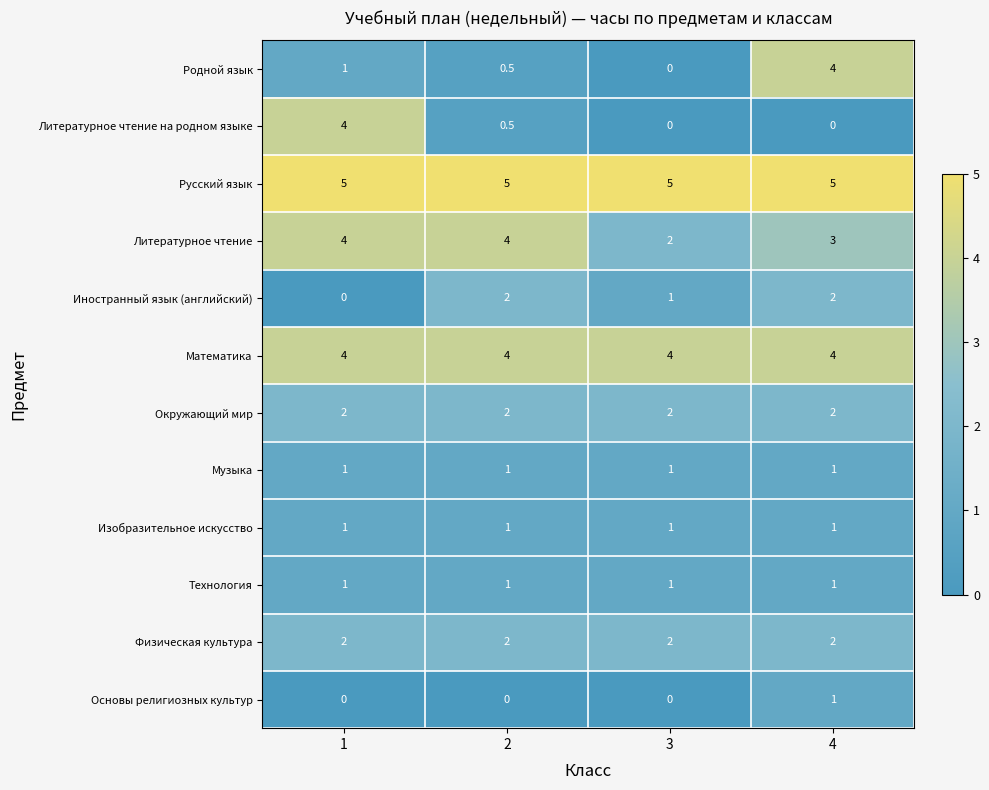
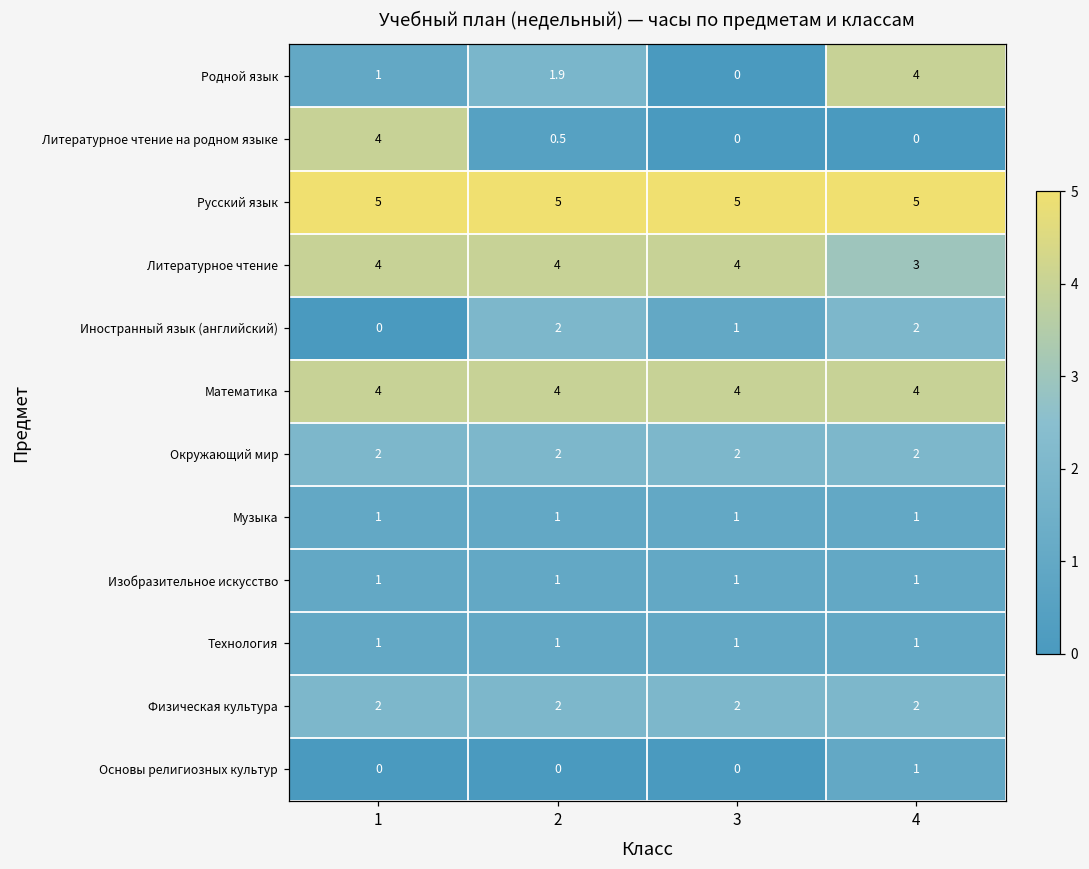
Родной язык, 2: 0.5 -> 1.9
Литературное чтение, 3: 2 -> 4
